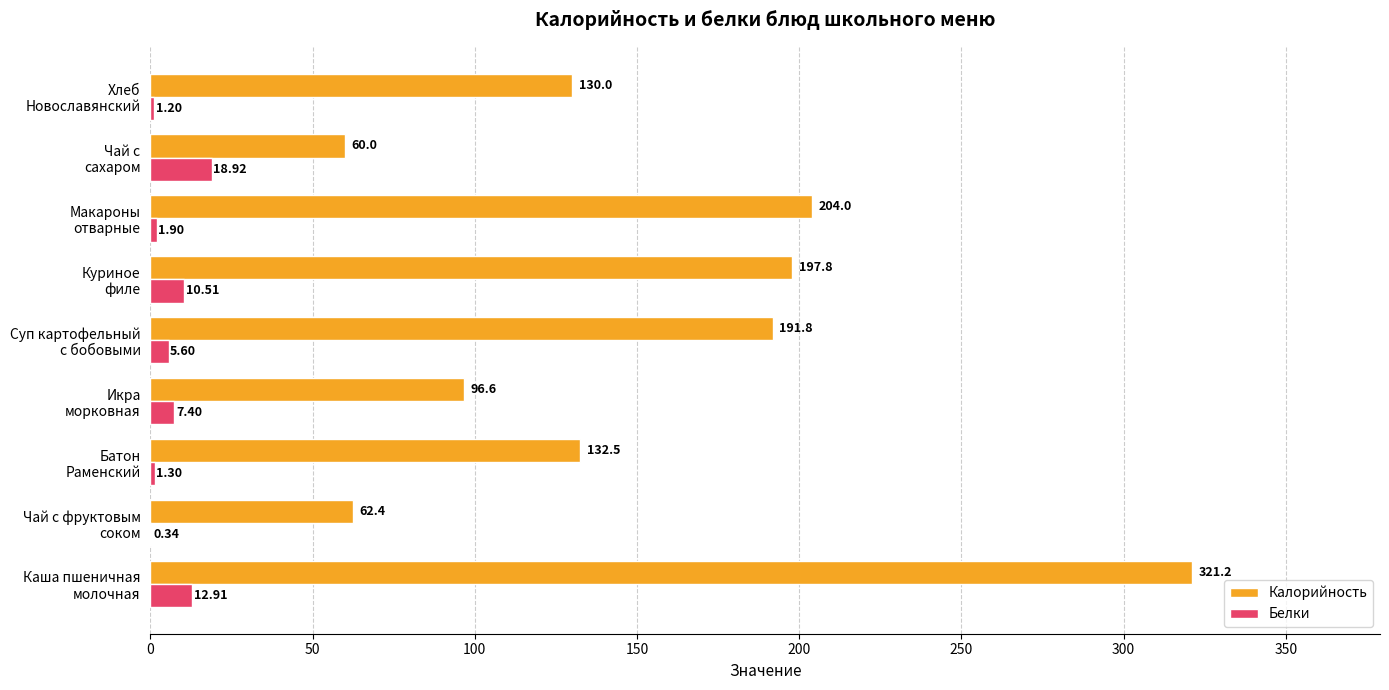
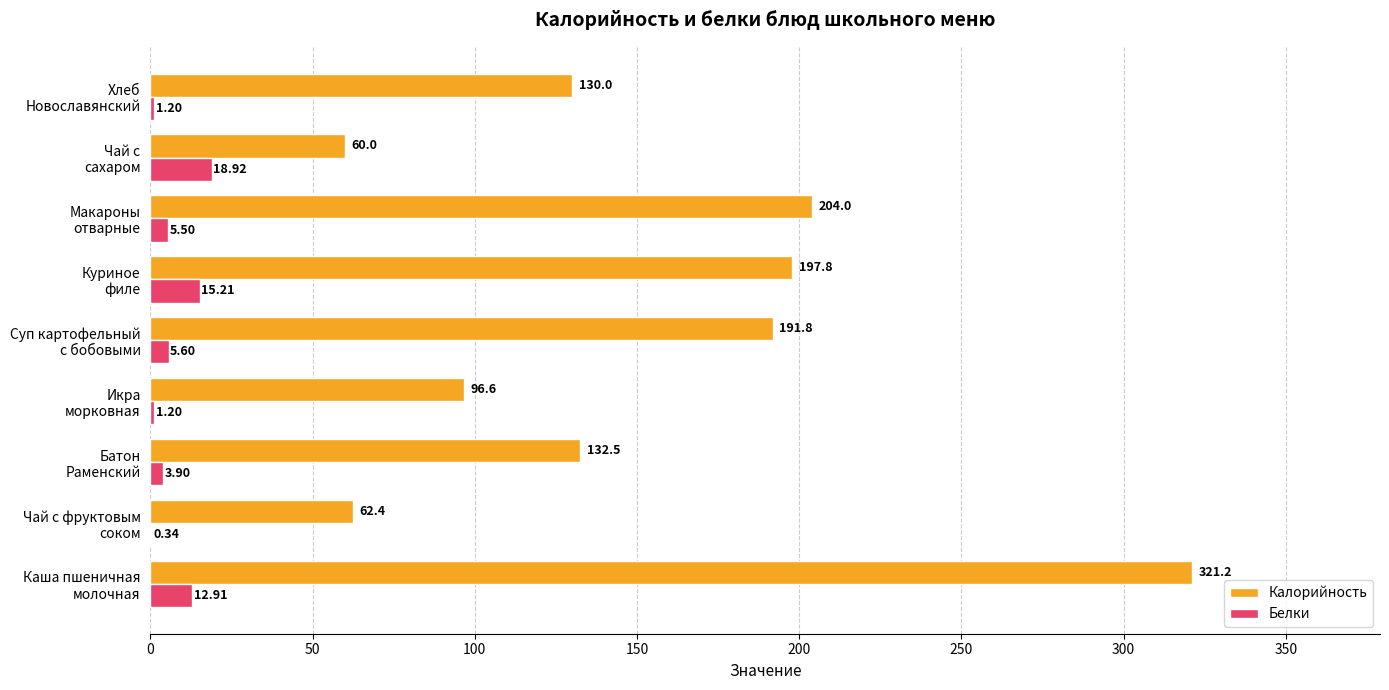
Белки, Макароны отварные: 1.90 -> 5.50
Белки, Куриное филе: 10.51 -> 15.21
Белки, Икра морковная: 7.40 -> 1.20
Белки, Батон Раменский: 1.30 -> 3.90
